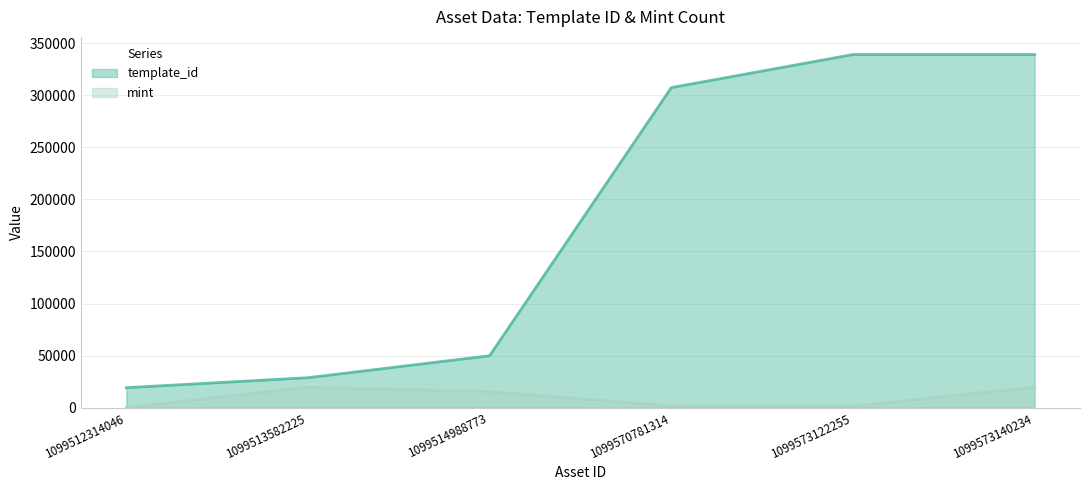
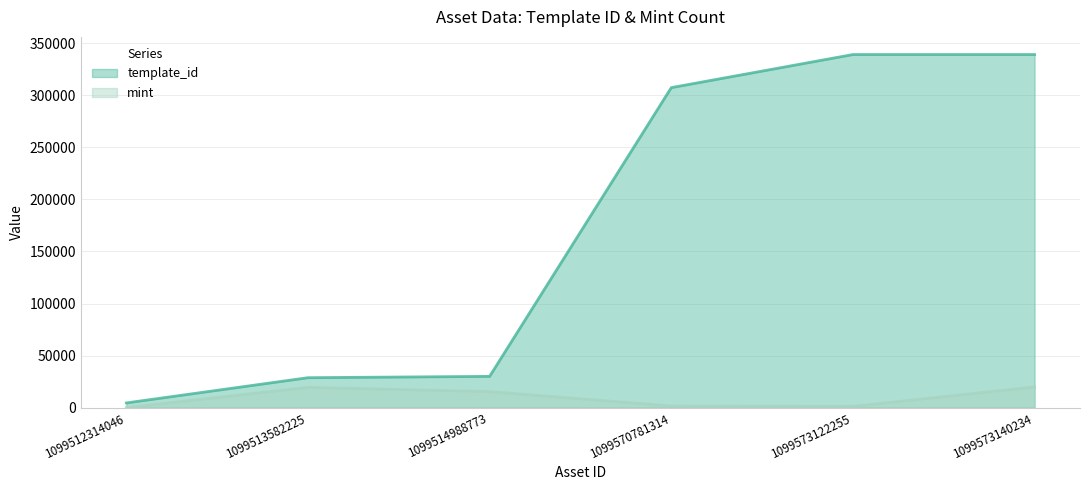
template_id, 1099512314046: 19000 -> 5000
template_id, 1099514988773: 50000 -> 30000
